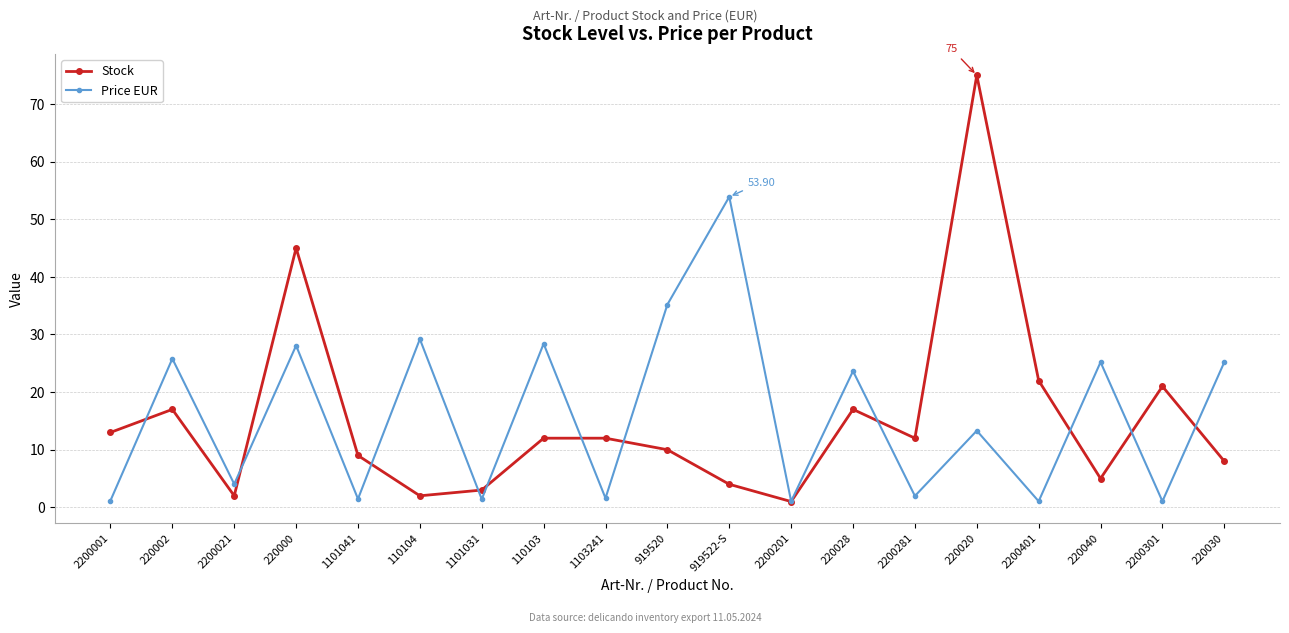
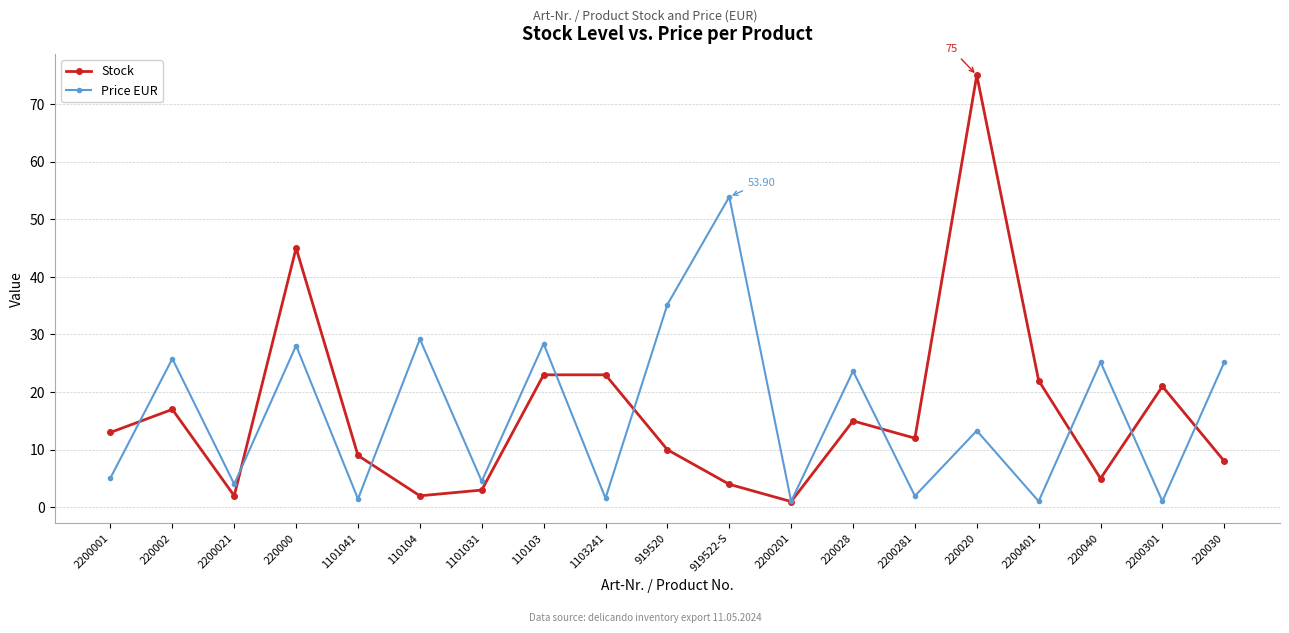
Price EUR, 2200001: 1 -> 5
Price EUR, 1101031: 1 -> 5
Stock, 110103: 12 -> 23
Stock, 1103241: 12 -> 23
Stock, 220028: 17 -> 15
